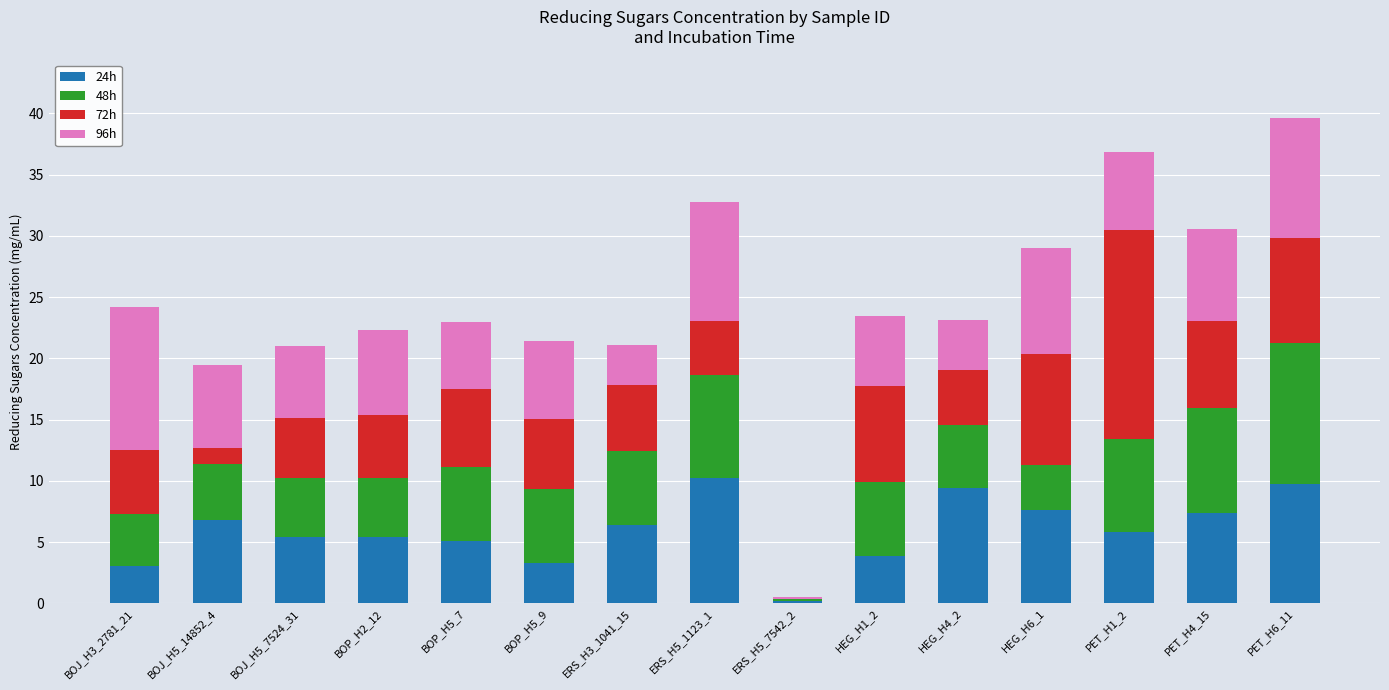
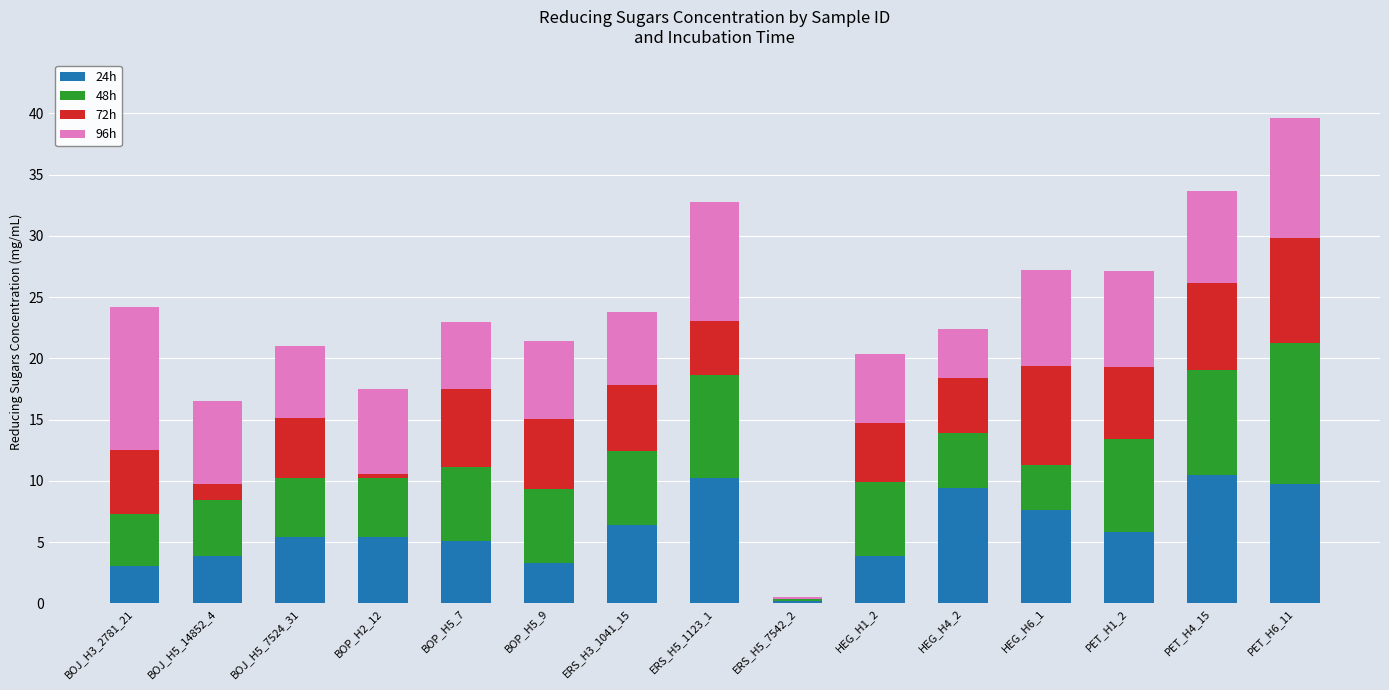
24h, BOJ_H5_14852_4: 6.8 -> 3.9
72h, BOP_H2_12: 5.1 -> 0.4
96h, ERS_H3_1041_15: 3.3 -> 6.0
72h, HEG_H1_2: 7.9 -> 4.8
48h, HEG_H4_2: 5.2 -> 4.5
72h, HEG_H6_1: 9.0 -> 8.0
96h, HEG_H6_1: 8.7 -> 7.9
72h, PET_H1_2: 17.1 -> 5.9
96h, PET_H1_2: 6.4 -> 7.8
24h, PET_H4_15: 7.4 -> 10.5
